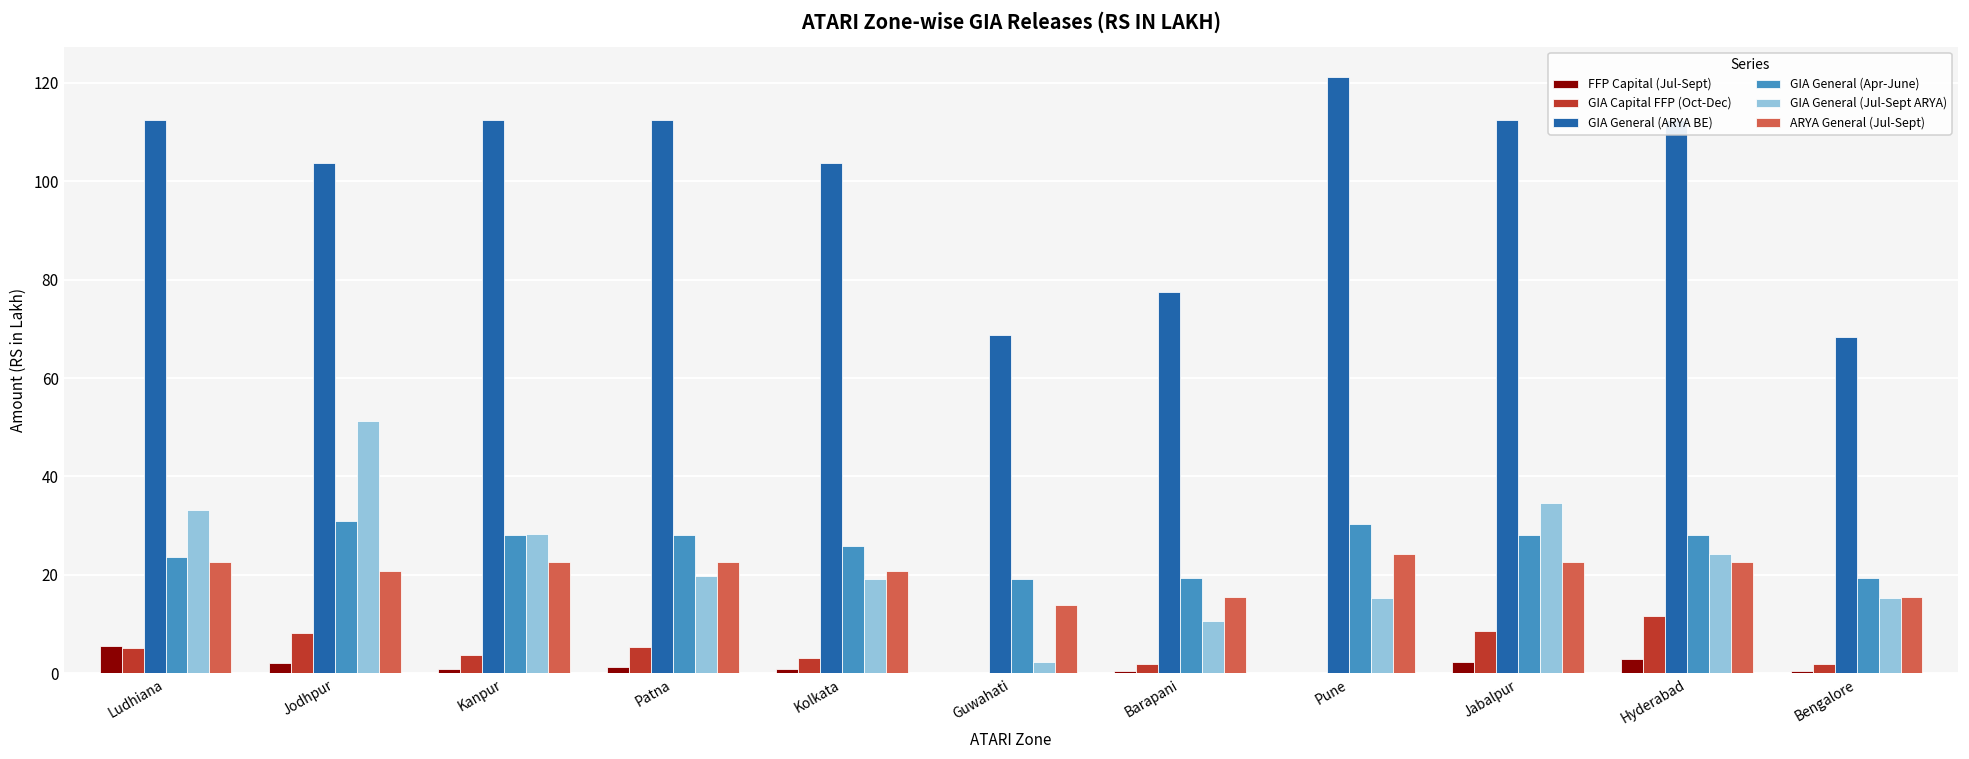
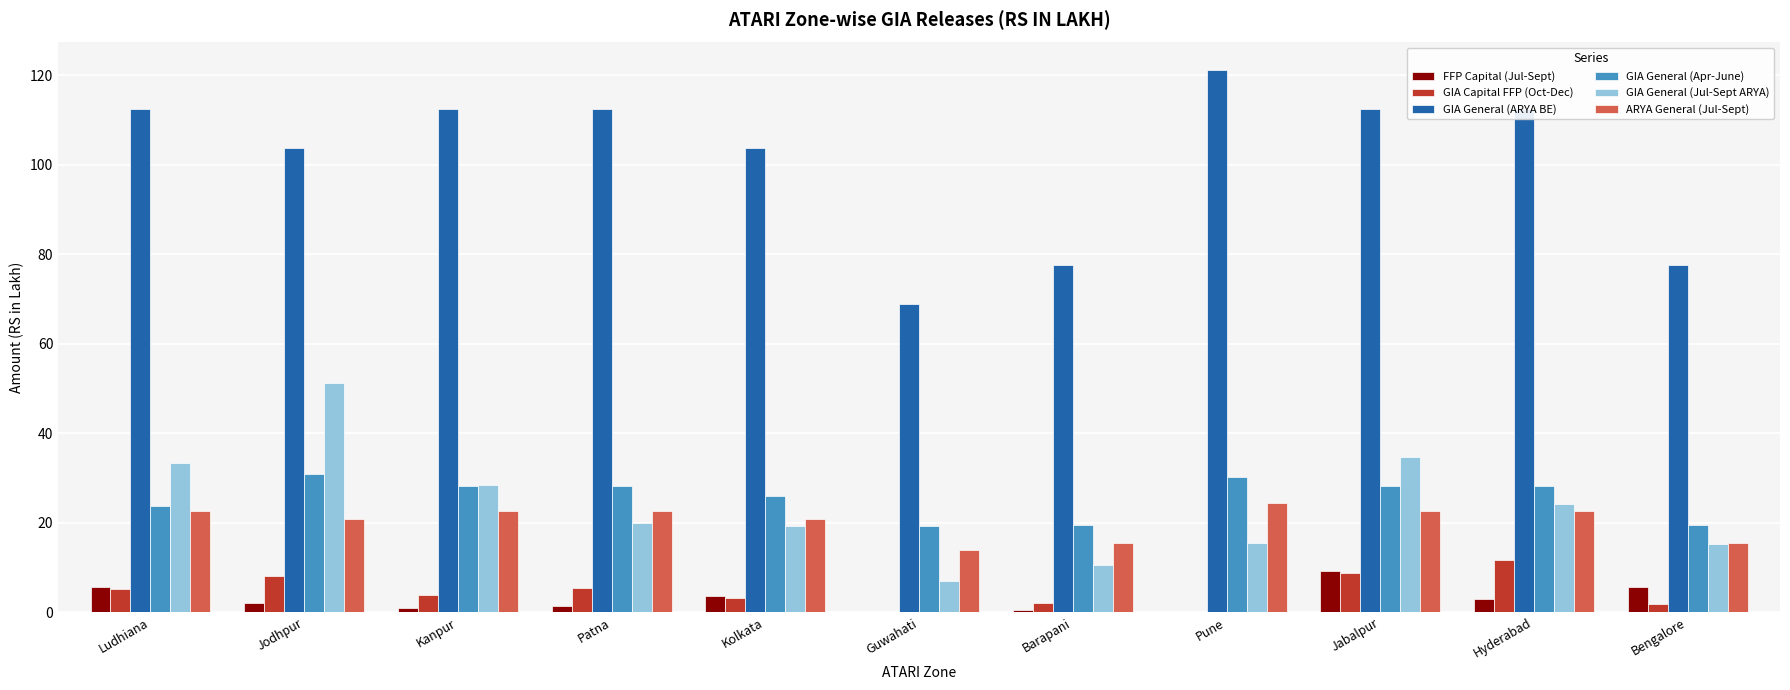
FFP Capital (Jul-Sept), Kolkata: 1 -> 4
GIA General (Jul-Sept ARYA), Guwahati: 2 -> 7
FFP Capital (Jul-Sept), Jabalpur: 2 -> 9
FFP Capital (Jul-Sept), Bengalore: 0 -> 6
GIA General (ARYA BE), Bengalore: 68 -> 78
